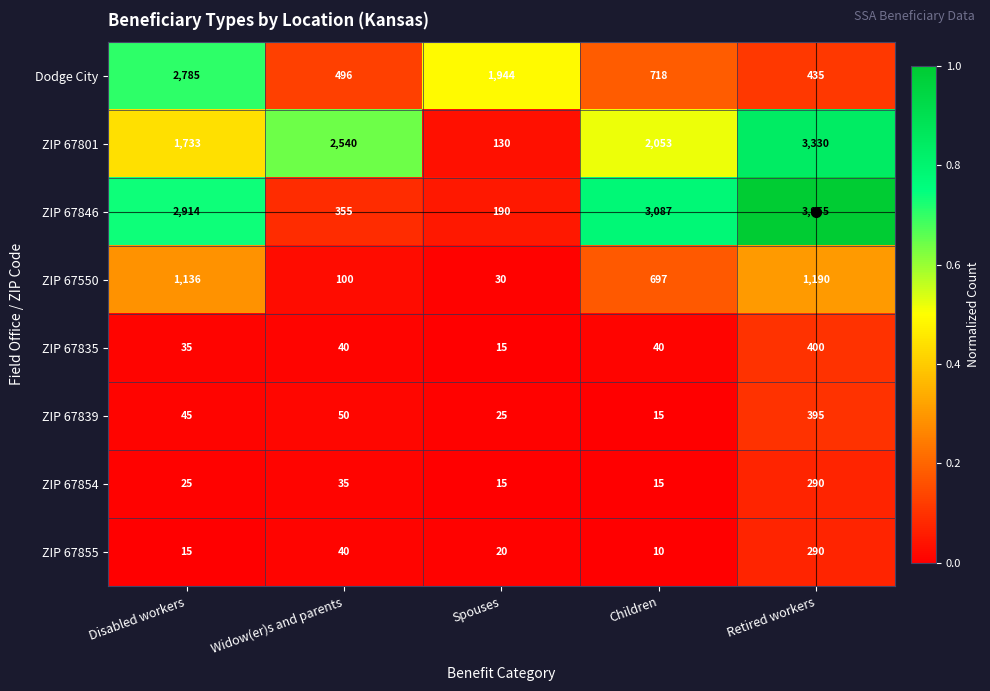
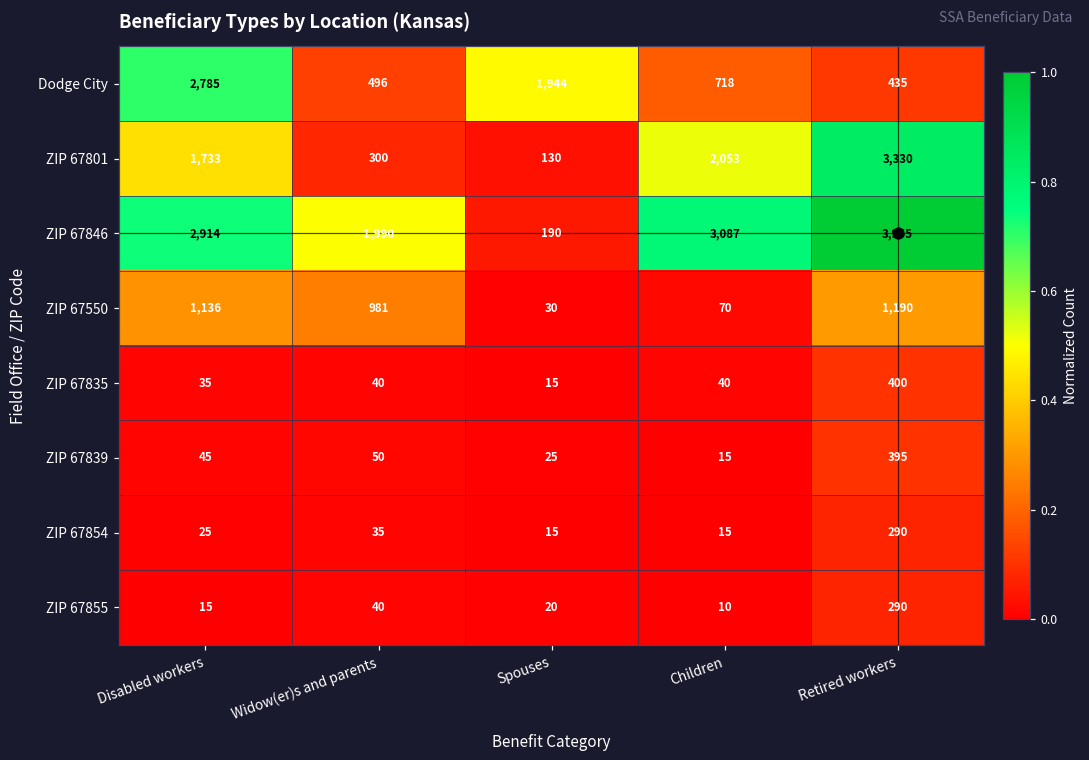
ZIP 67801, Widow(er)s and parents: 2,540 -> 300
ZIP 67846, Widow(er)s and parents: 355 -> 1,990
ZIP 67550, Widow(er)s and parents: 100 -> 981
ZIP 67550, Children: 697 -> 70
